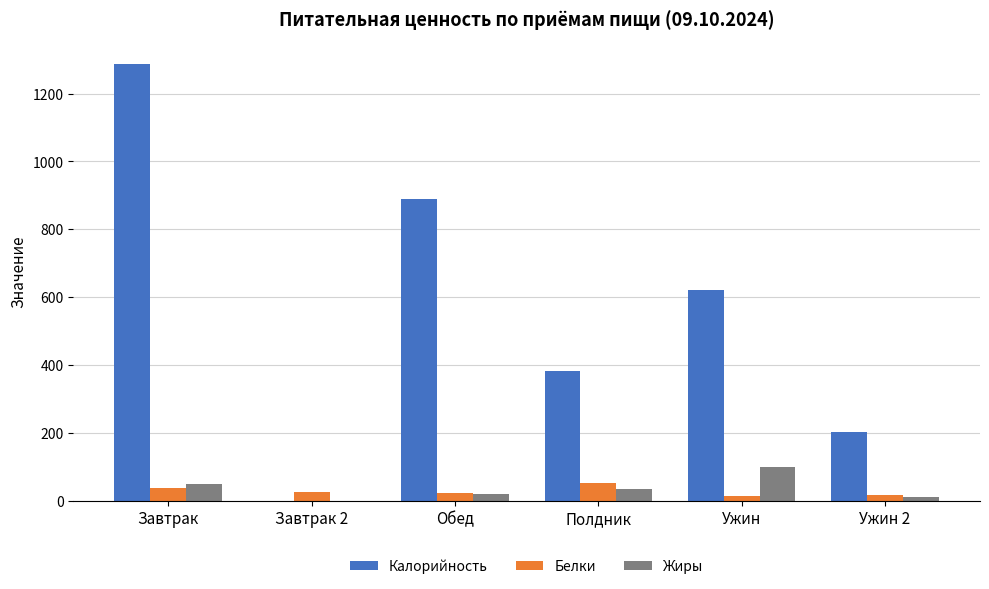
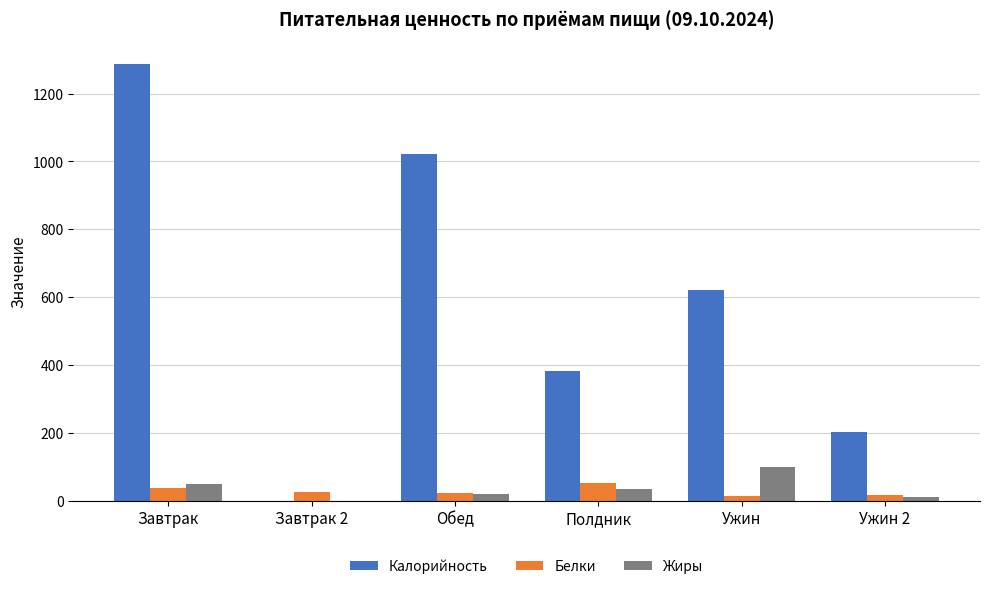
Калорийность, Обед: 890 -> 1020
